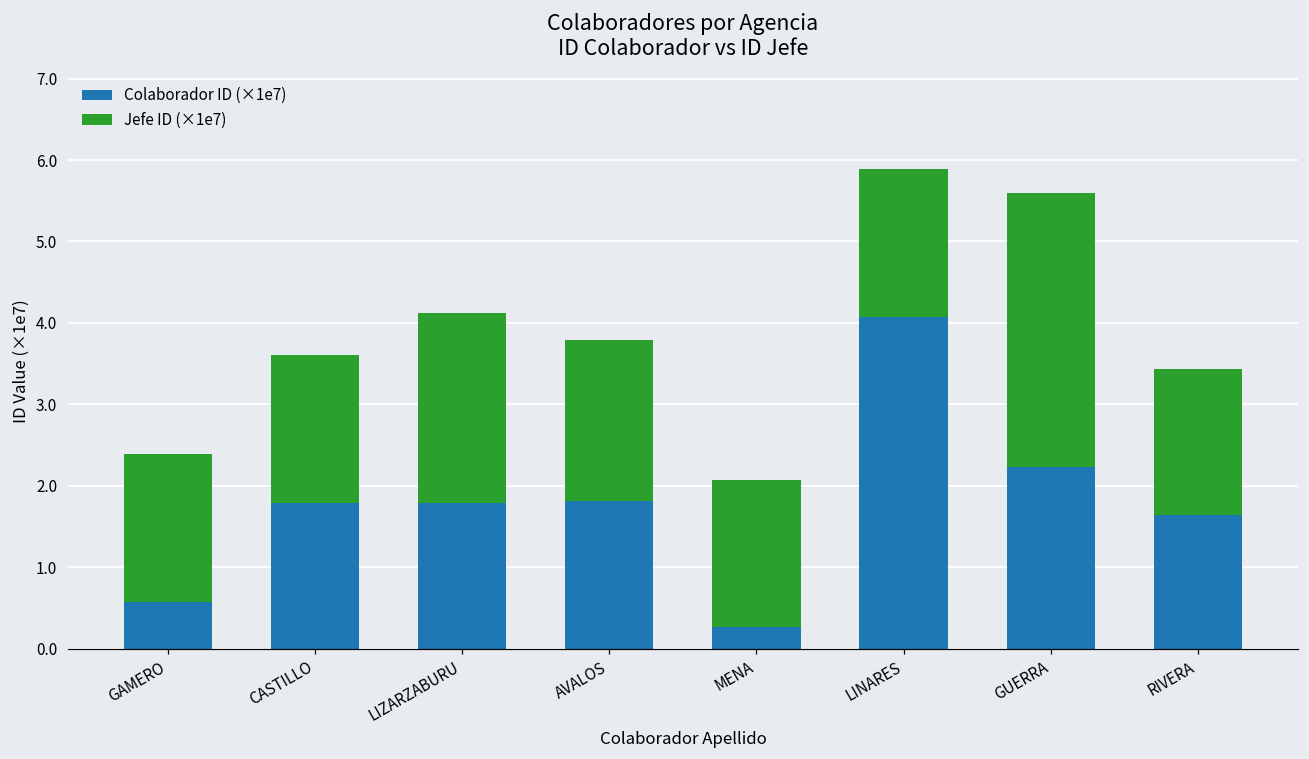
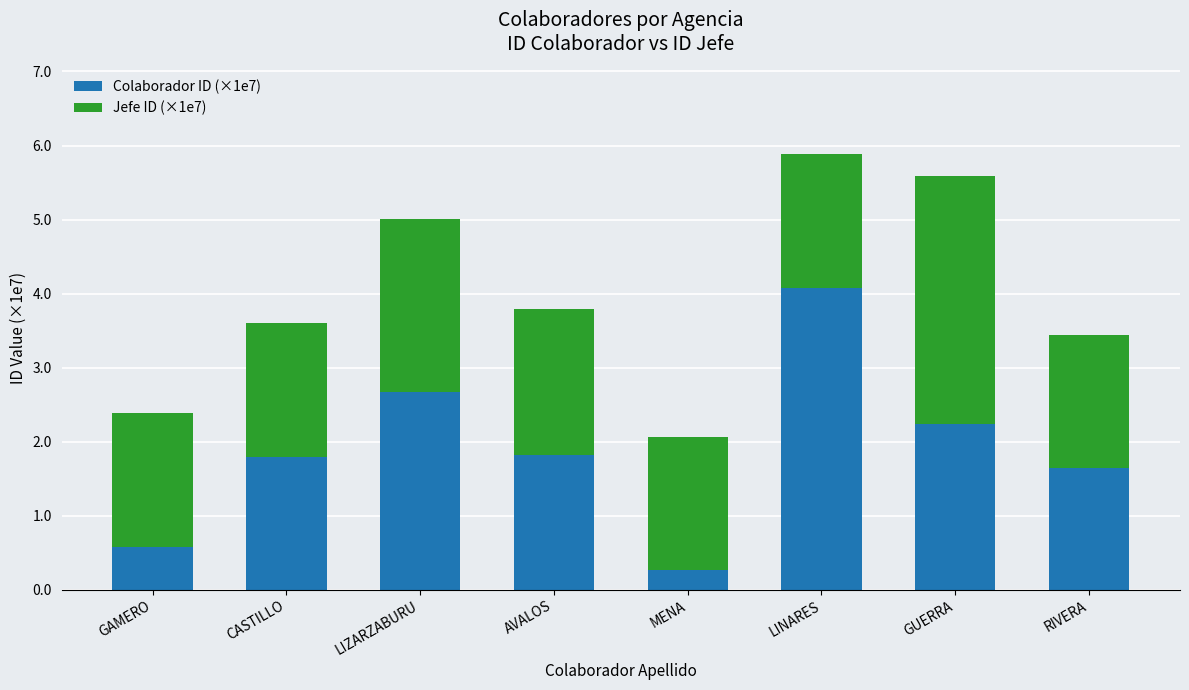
Colaborador ID (×1e7), LIZARZABURU: 1.8 -> 2.7
